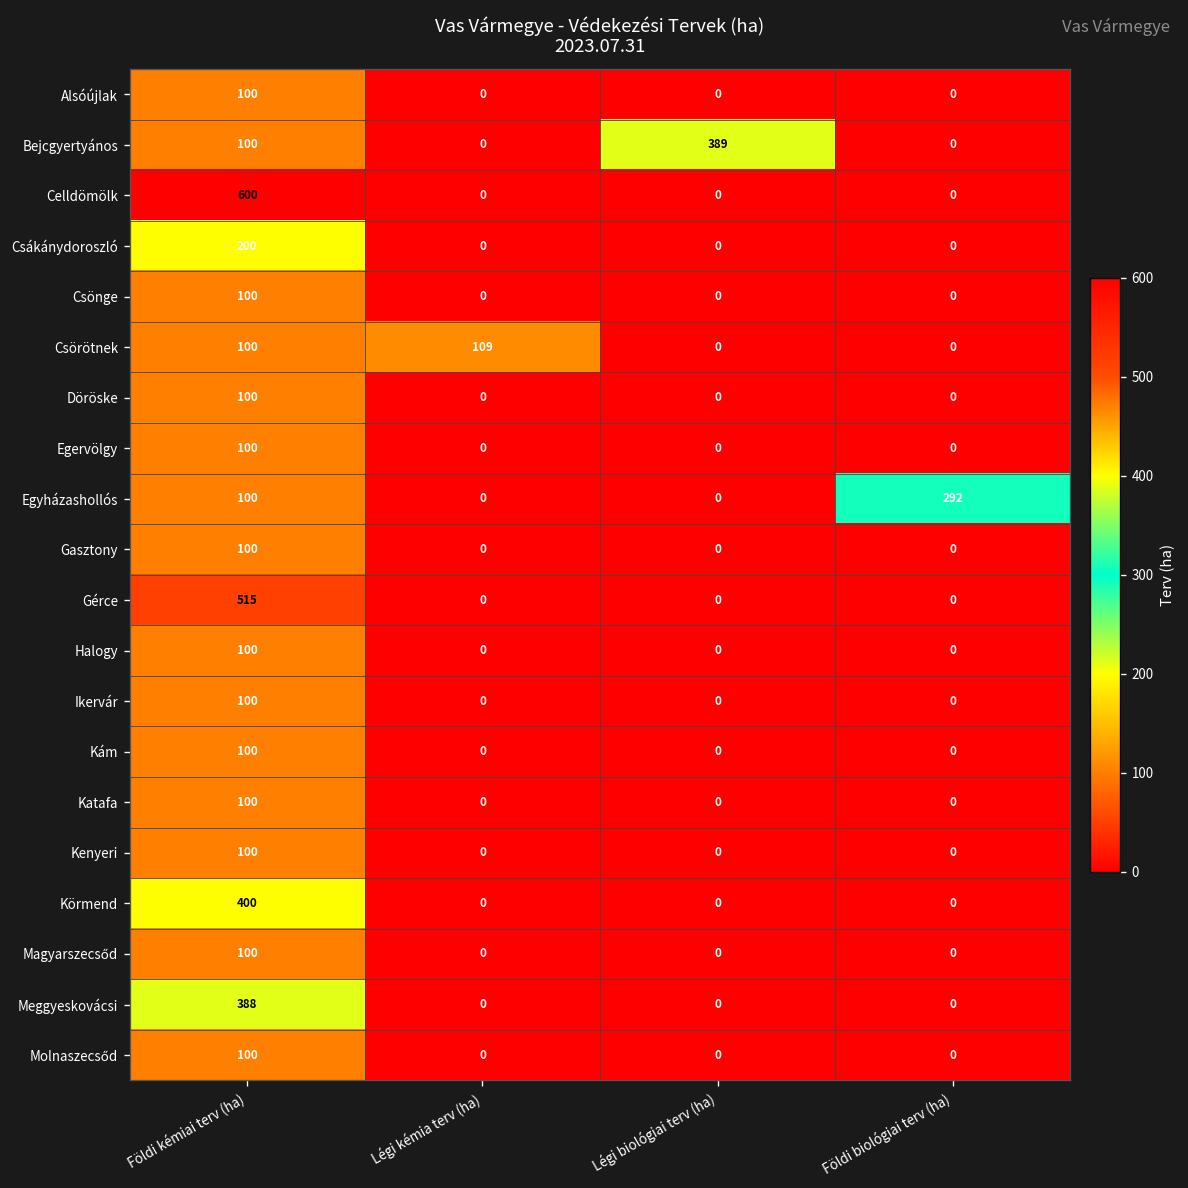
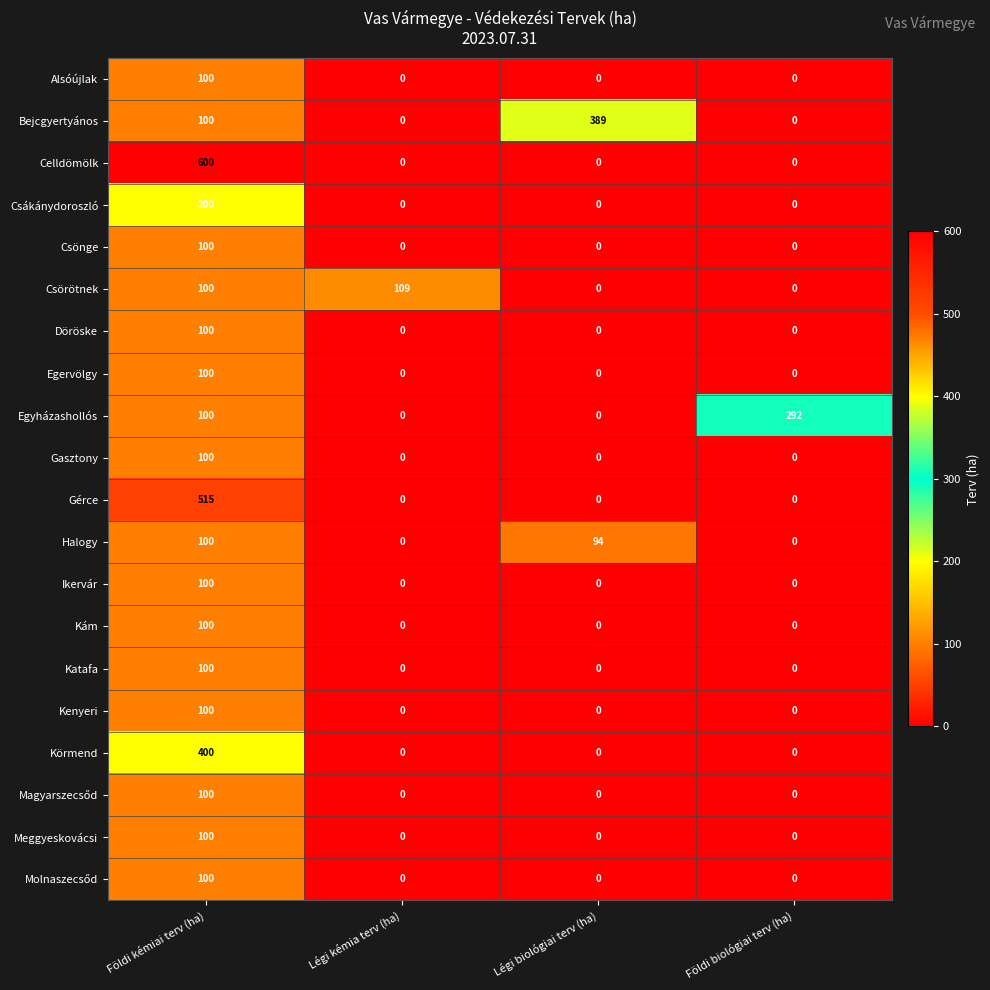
Halogy, Légi biológiai terv (ha): 0 -> 94
Meggyeskovácsi, Földi kémiai terv (ha): 388 -> 100
